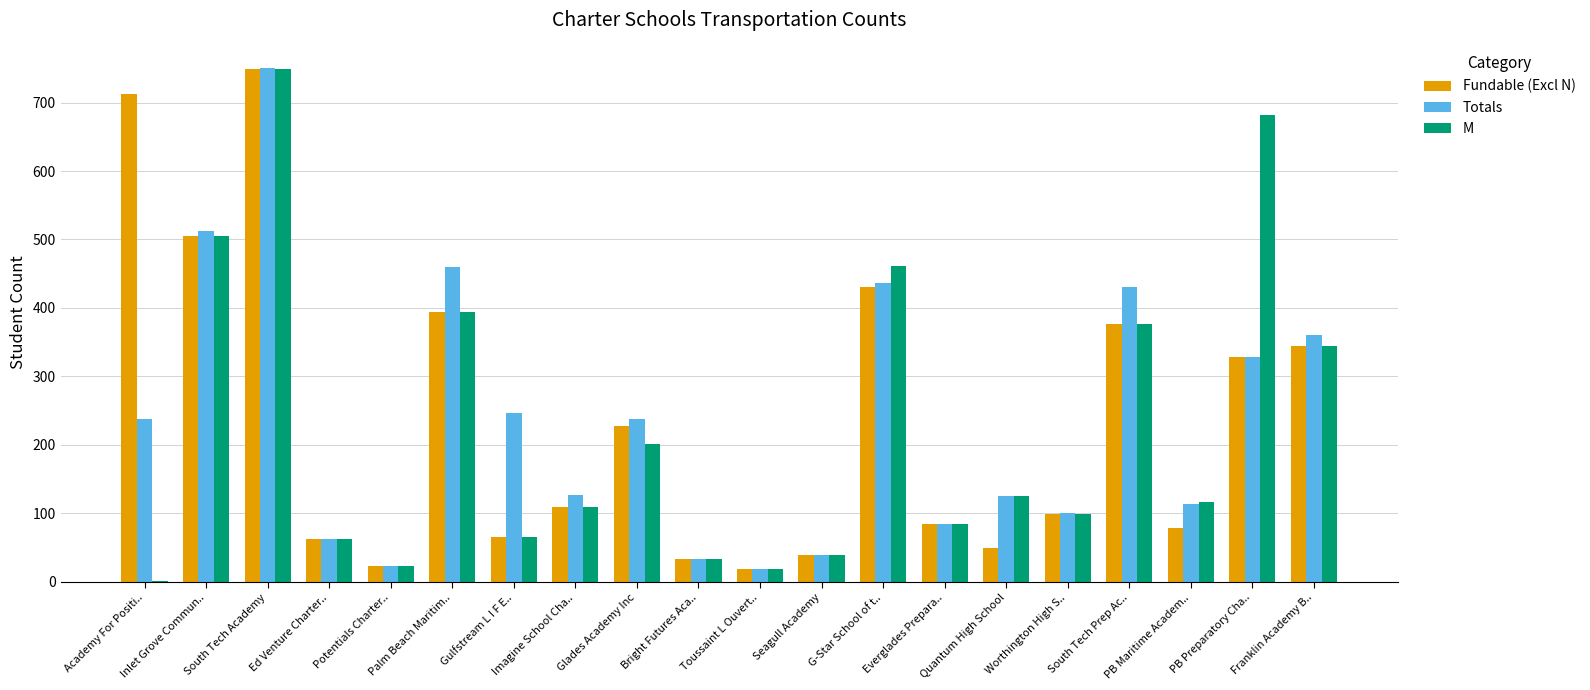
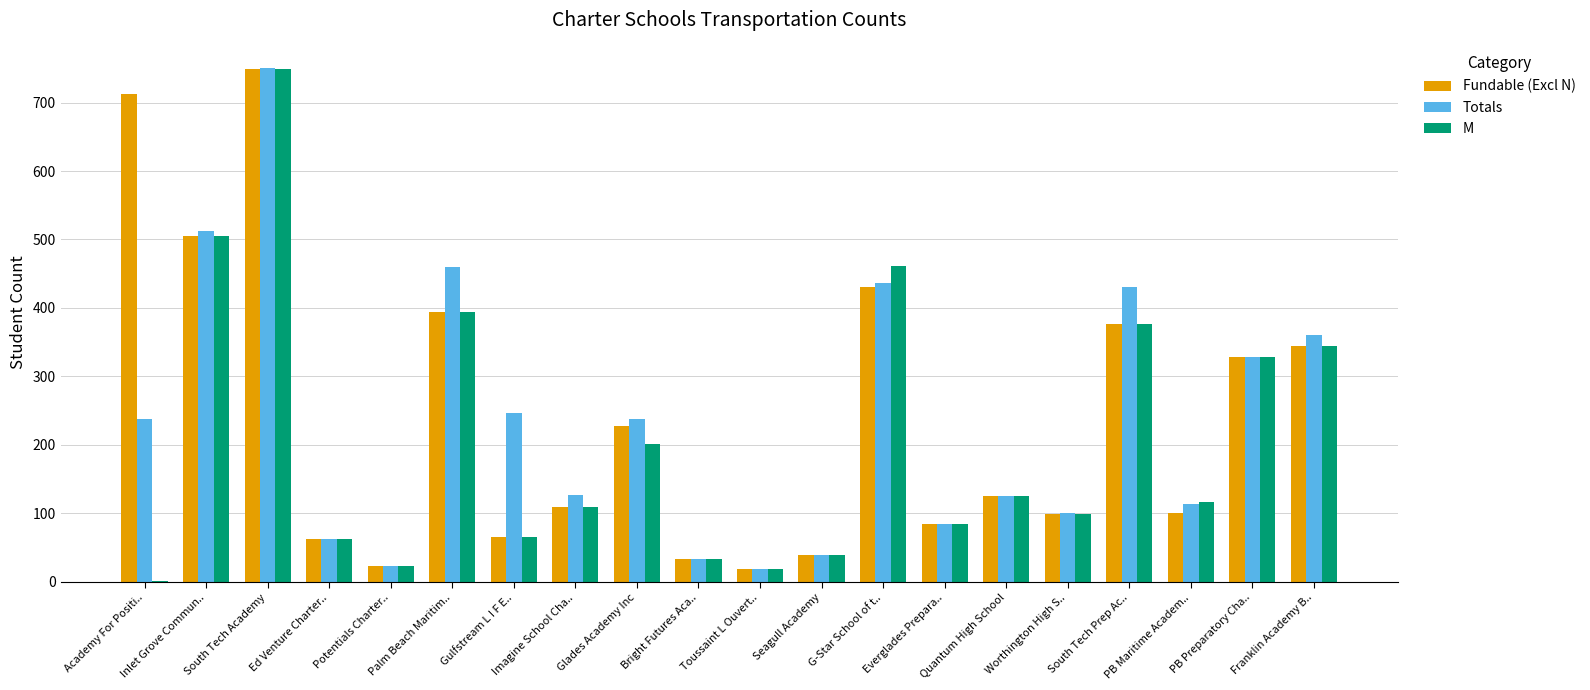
Fundable (Excl N), Quantum High School: 50 -> 130
Fundable (Excl N), PB Maritime Academ..: 80 -> 100
M, PB Preparatory Cha..: 680 -> 330
